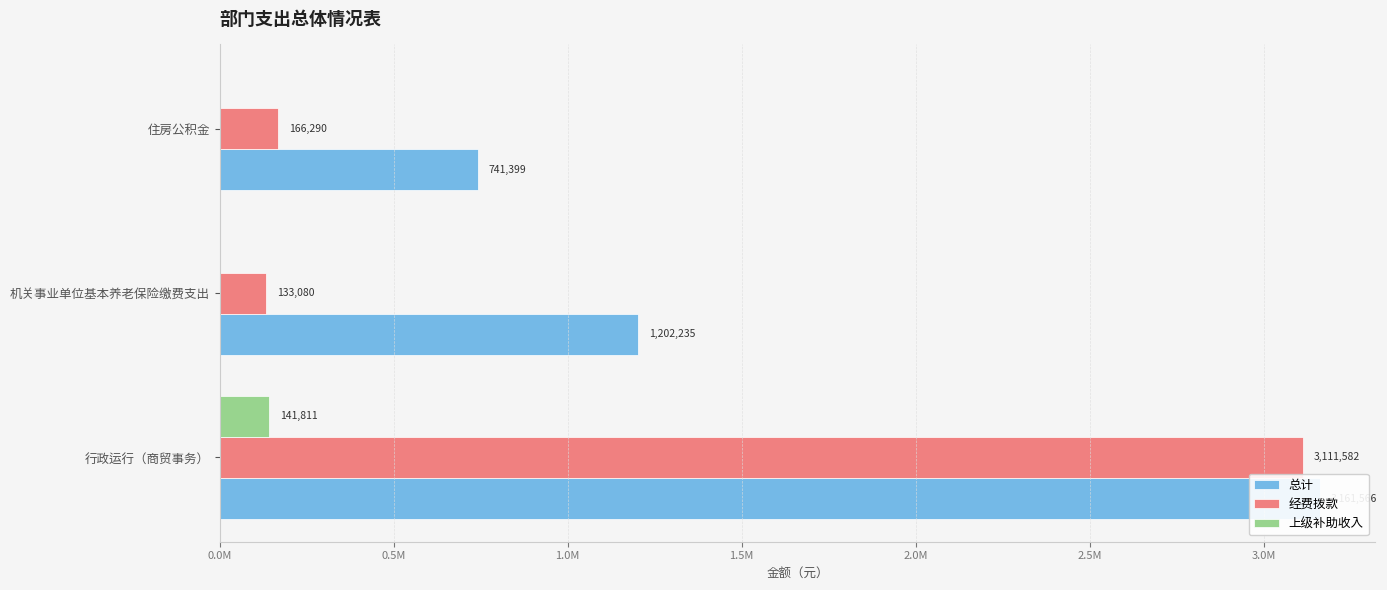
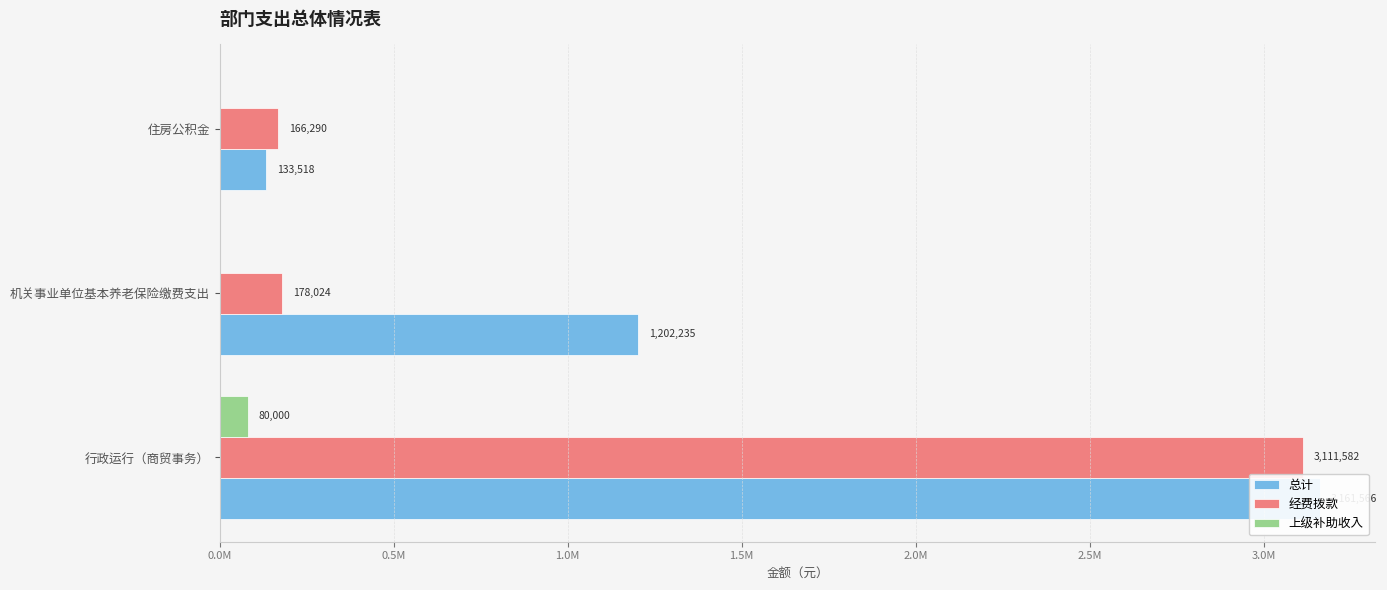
总计, 住房公积金: 741,399 -> 133,518
经费拨款, 机关事业单位基本养老保险缴费支出: 133,080 -> 178,024
上级补助收入, 行政运行（商贸事务）: 141,811 -> 80,000
